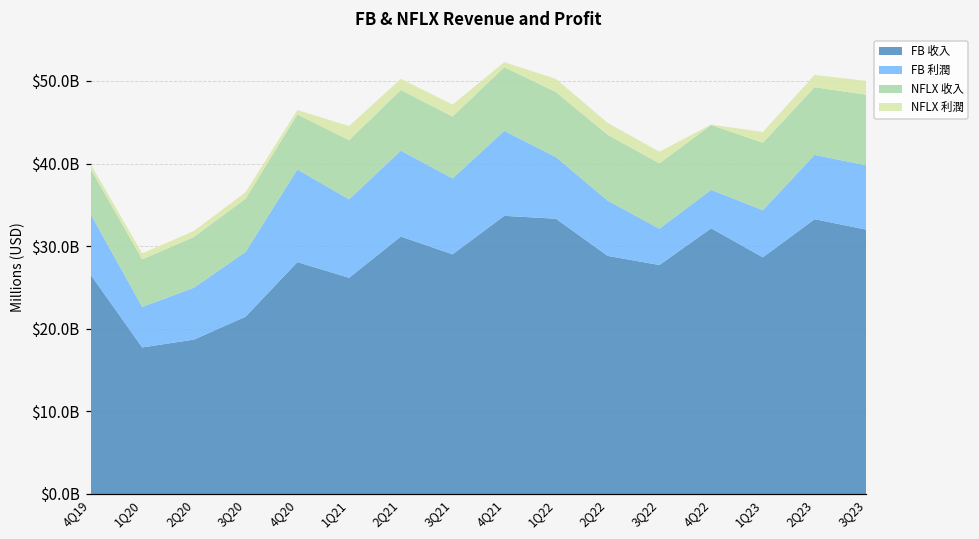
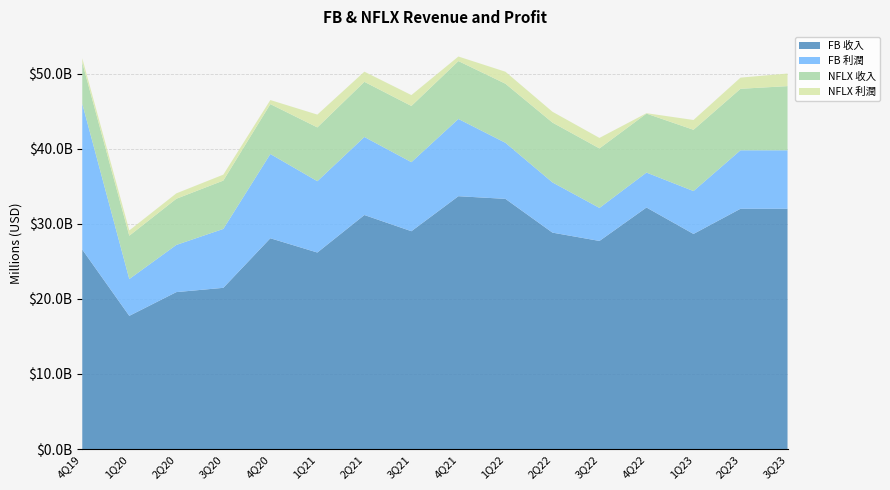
FB 利潤, 4Q19: $7000000000 -> $19000000000
FB 收入, 2Q20: $19000000000 -> $21000000000
FB 收入, 2Q23: $33000000000 -> $32000000000
